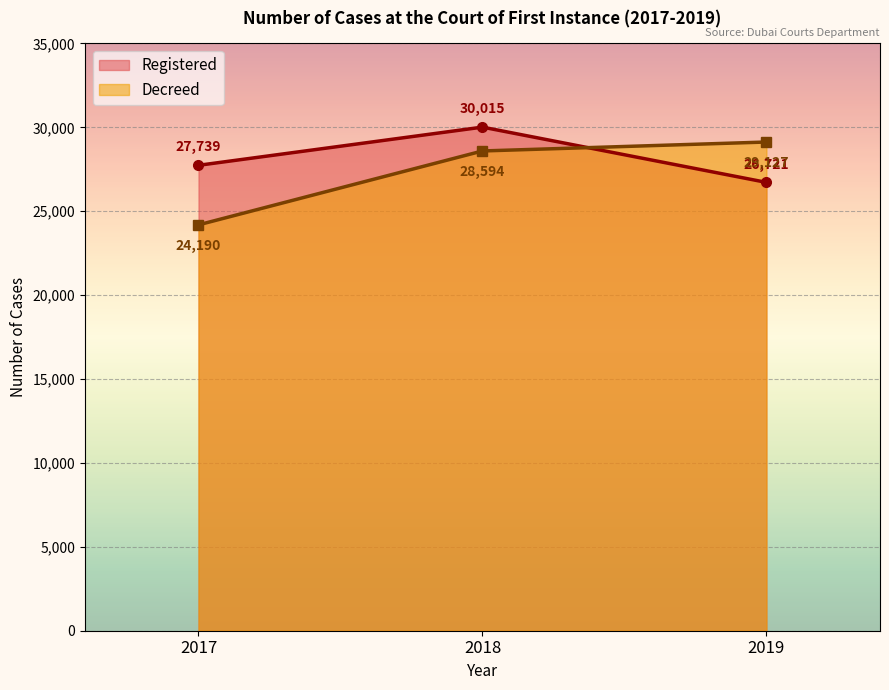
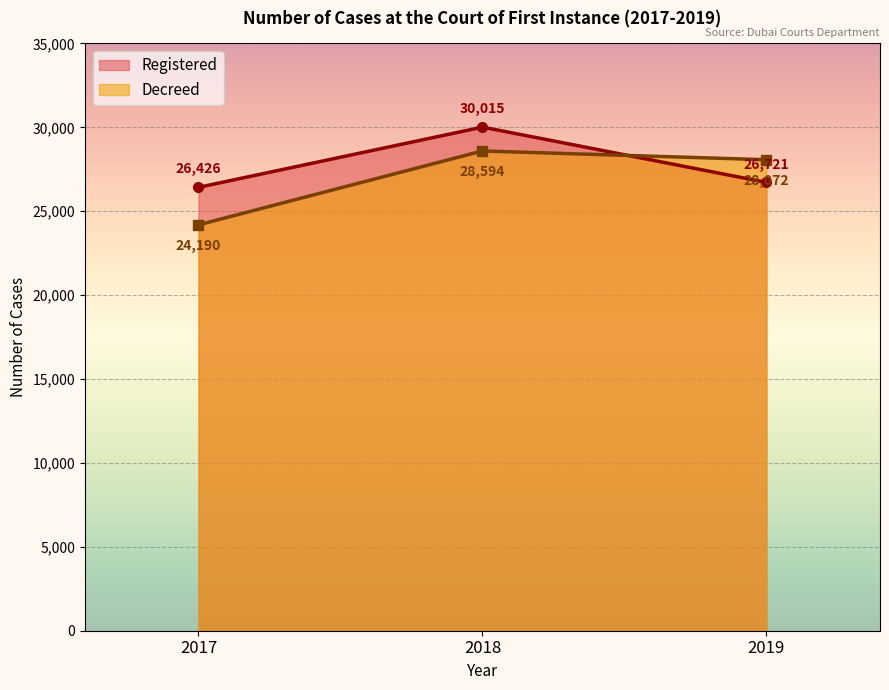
Registered, 2017: 27,739 -> 26,426
Decreed, 2019: 29,127 -> 28,072
